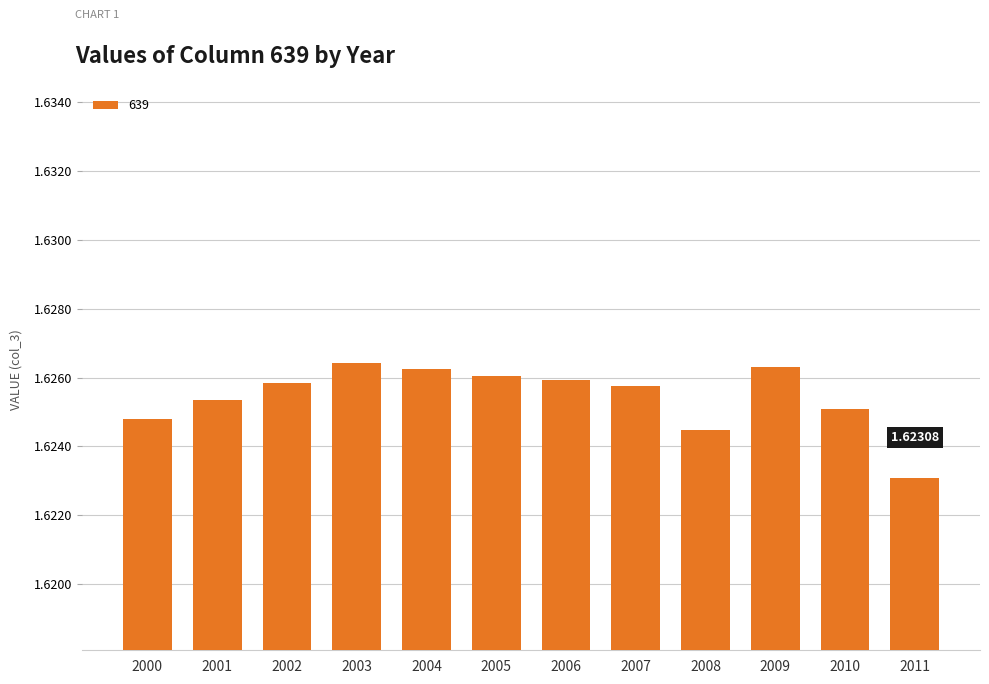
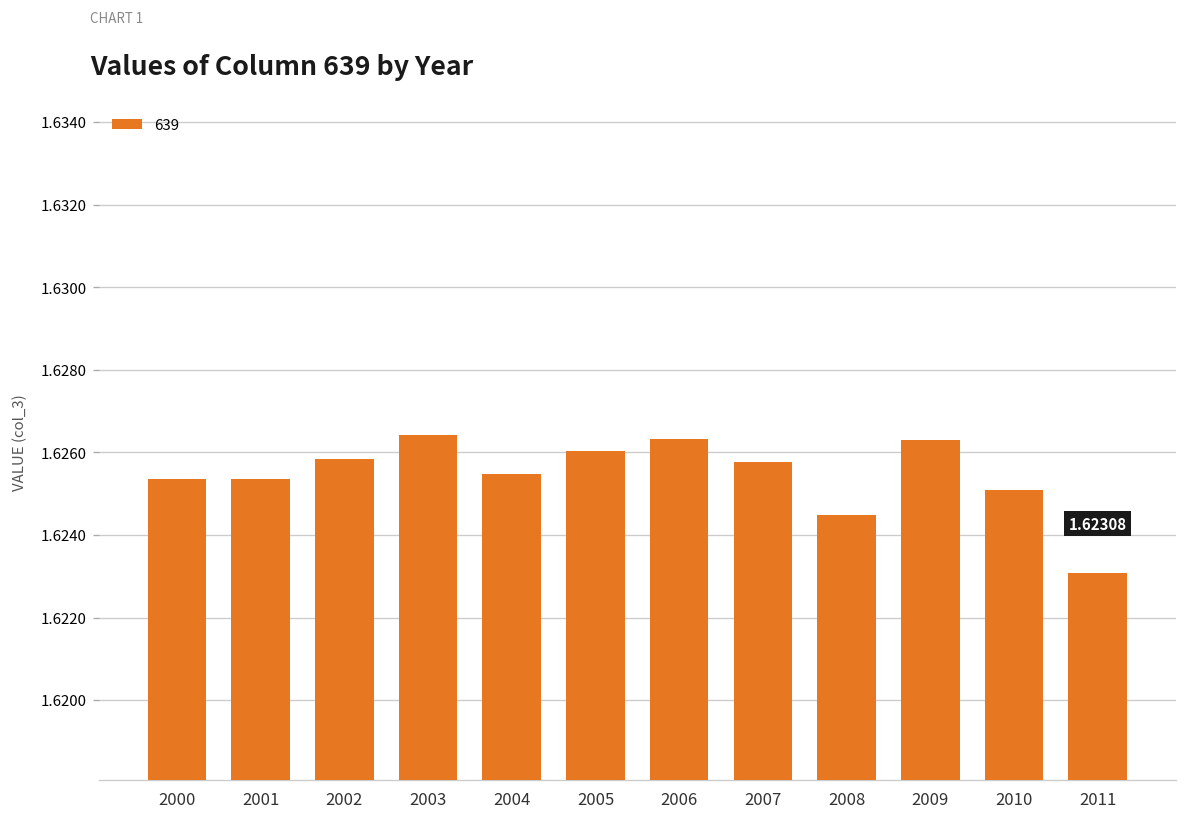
2000: 1.6248 -> 1.6254
2004: 1.6263 -> 1.6255
2006: 1.6259 -> 1.6263
